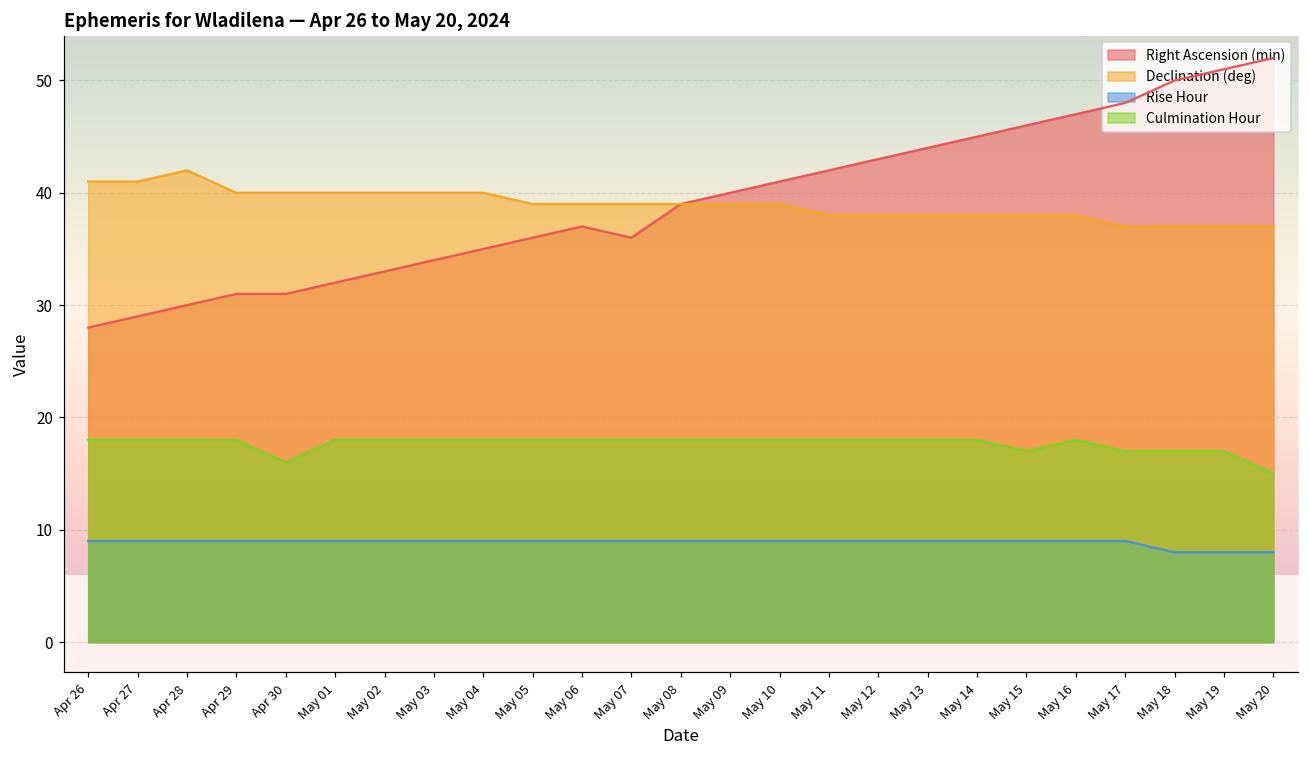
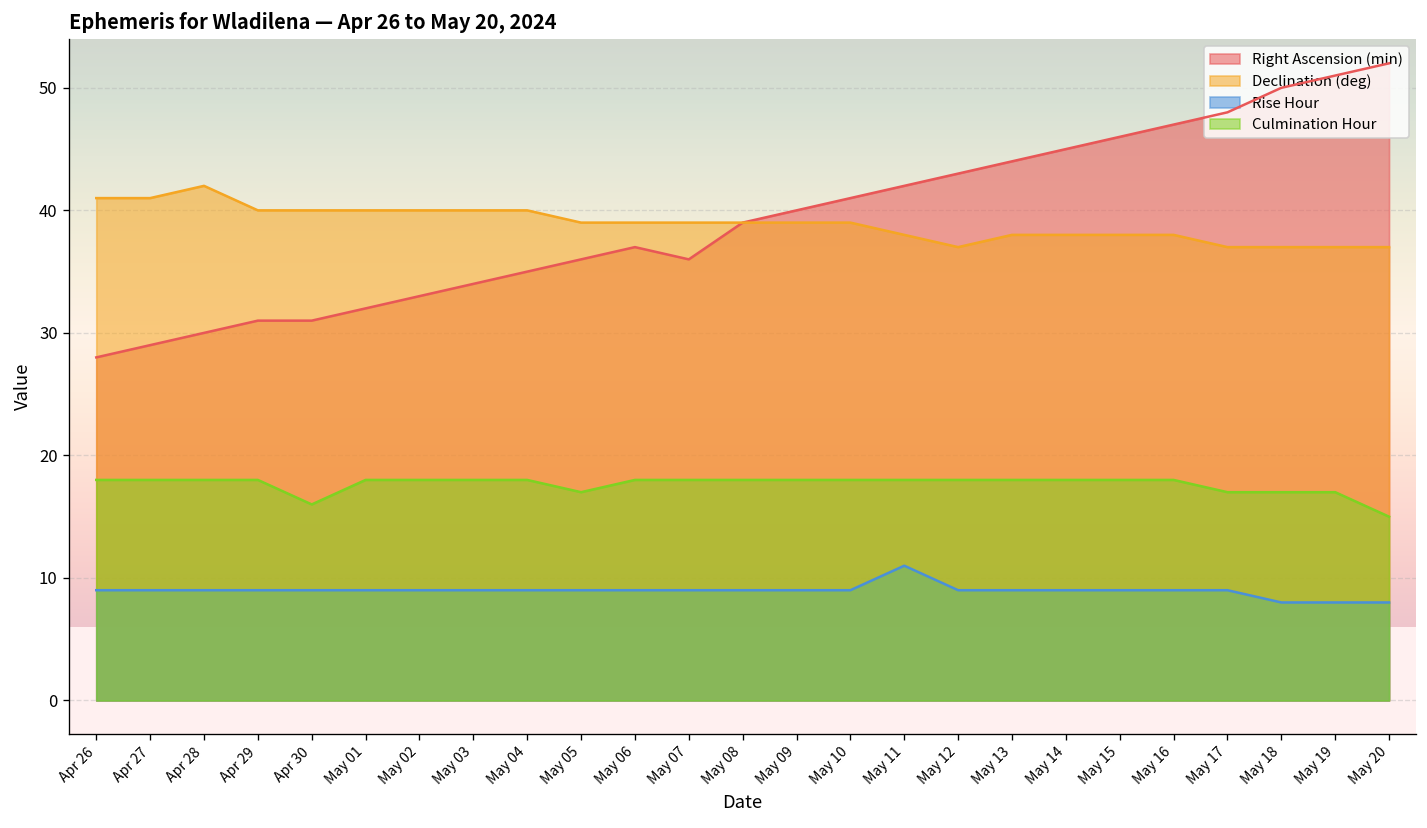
Culmination Hour, May 05: 18 -> 17
Rise Hour, May 11: 9 -> 11
Declination (deg), May 12: 38 -> 37
Culmination Hour, May 15: 17 -> 18
